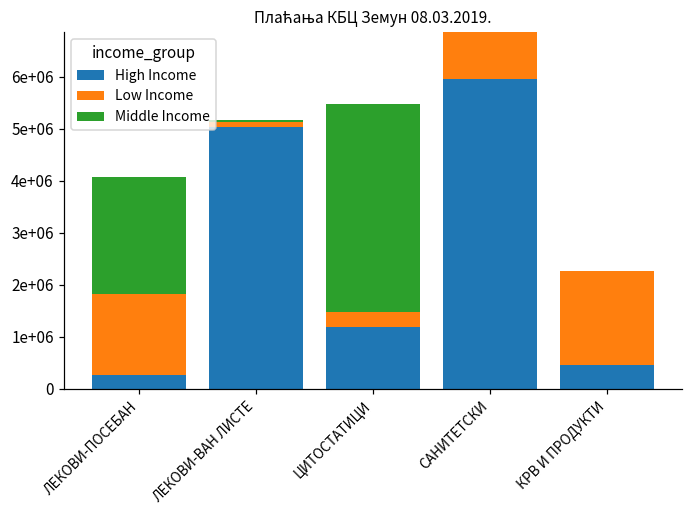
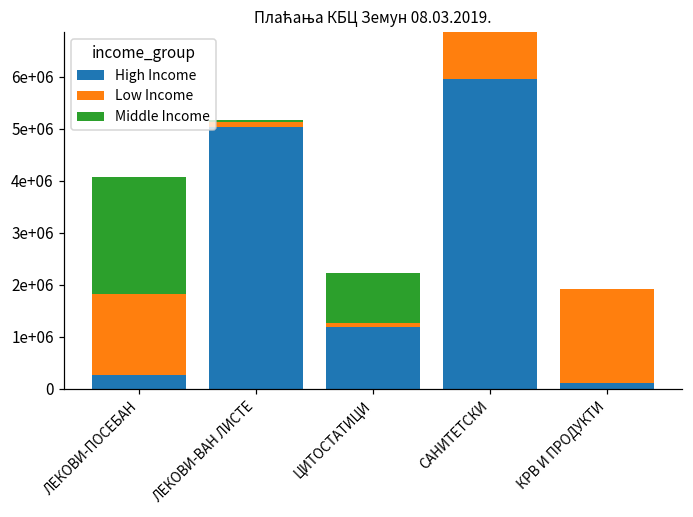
Low Income, ЦИТОСТАТИЦИ: 300000 -> 100000
Middle Income, ЦИТОСТАТИЦИ: 4000000 -> 1000000
High Income, КРВ И ПРОДУКТИ: 500000 -> 100000
